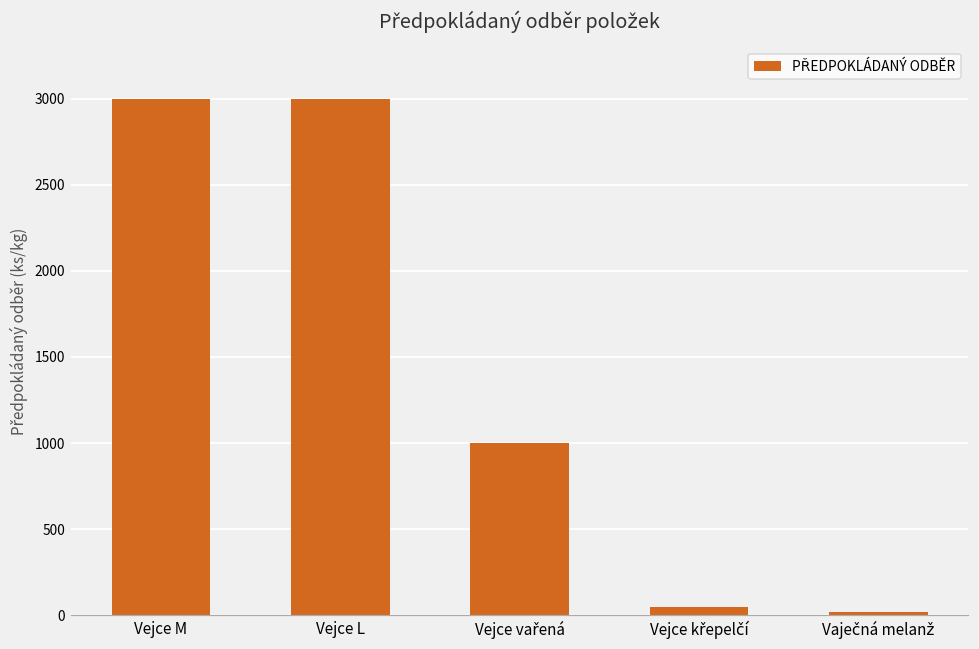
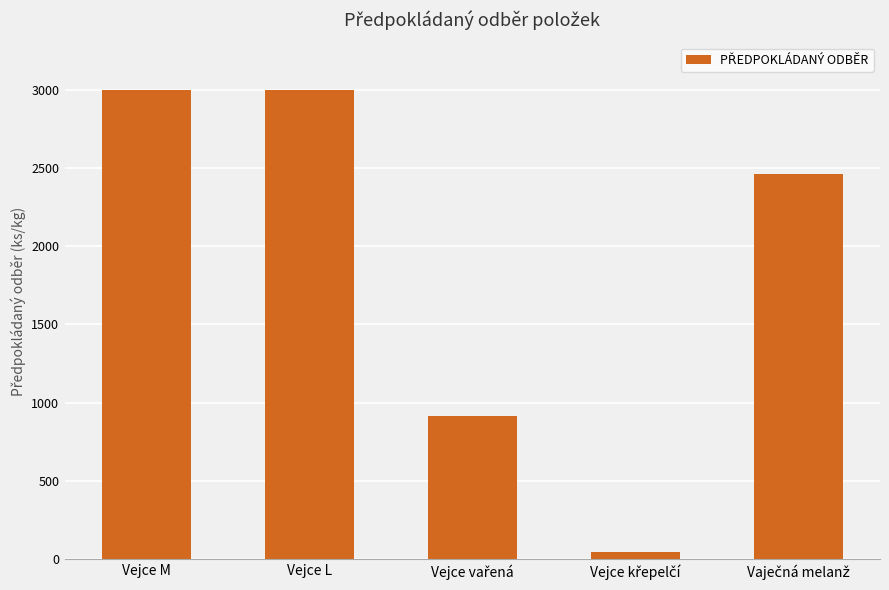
Vejce vařená: 1000 -> 920
Vaječná melanž: 20 -> 2460
